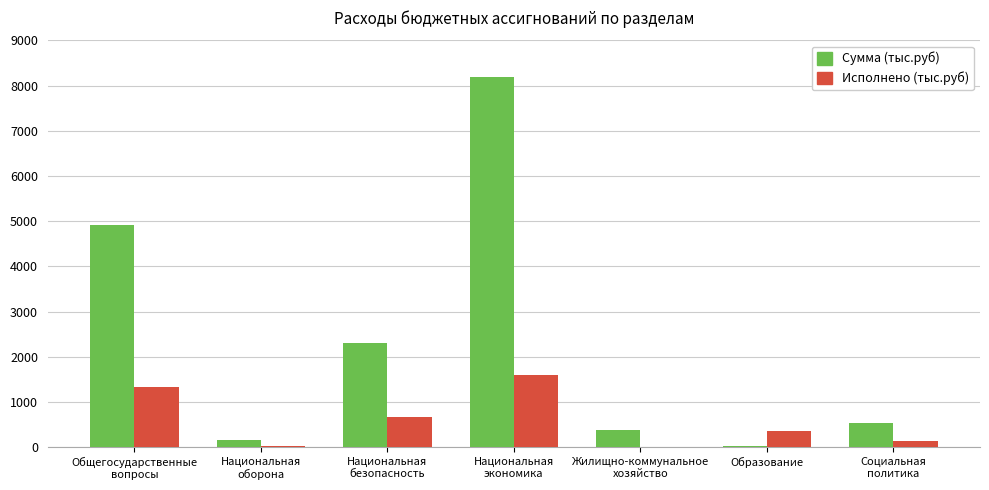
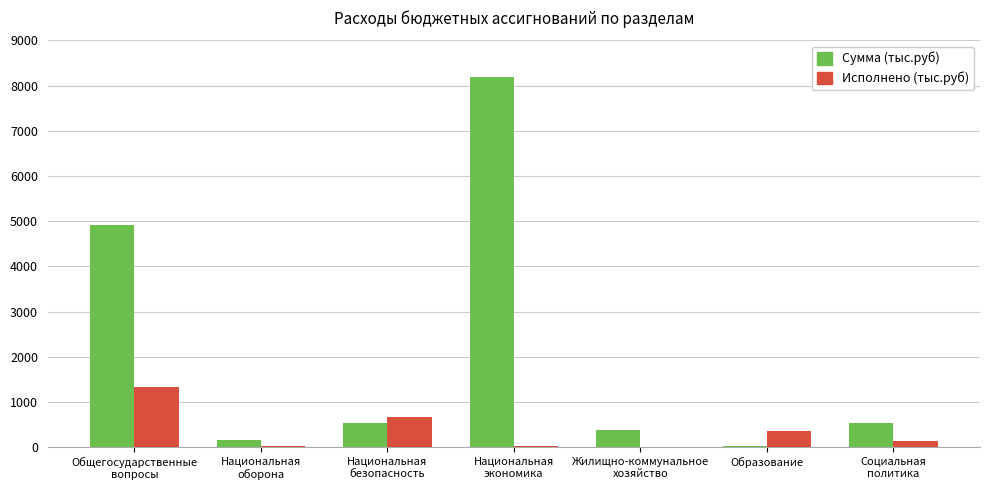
Сумма (тыс.руб), Национальная безопасность: 2300 -> 500
Исполнено (тыс.руб), Национальная экономика: 1600 -> 0
